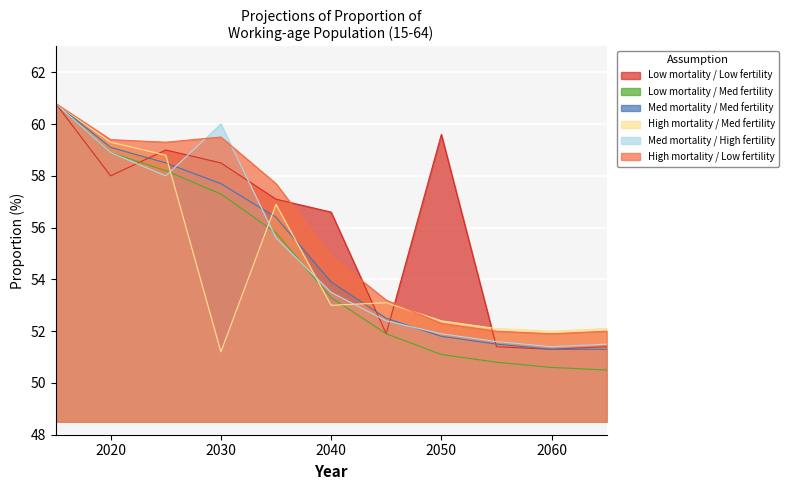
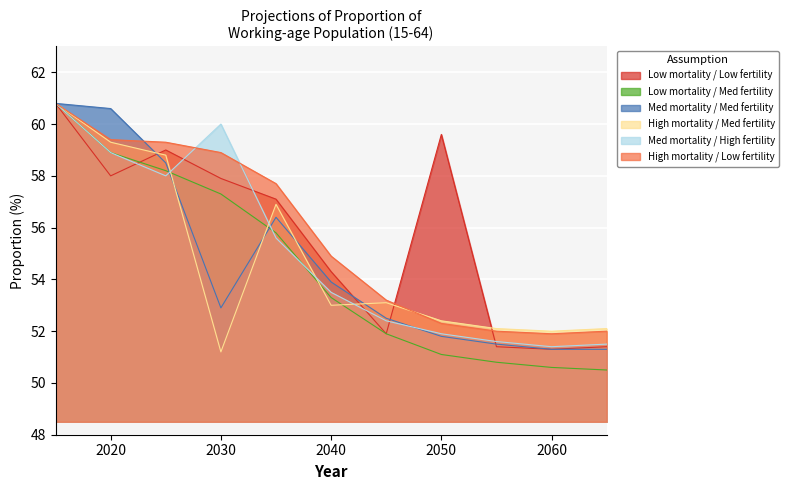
Med mortality / Med fertility, 2020: 59.1 -> 60.6
Low mortality / Low fertility, 2030: 58.5 -> 57.9
Med mortality / Med fertility, 2030: 57.7 -> 52.9
High mortality / Low fertility, 2030: 59.5 -> 58.9
Low mortality / Low fertility, 2040: 56.6 -> 54.3
